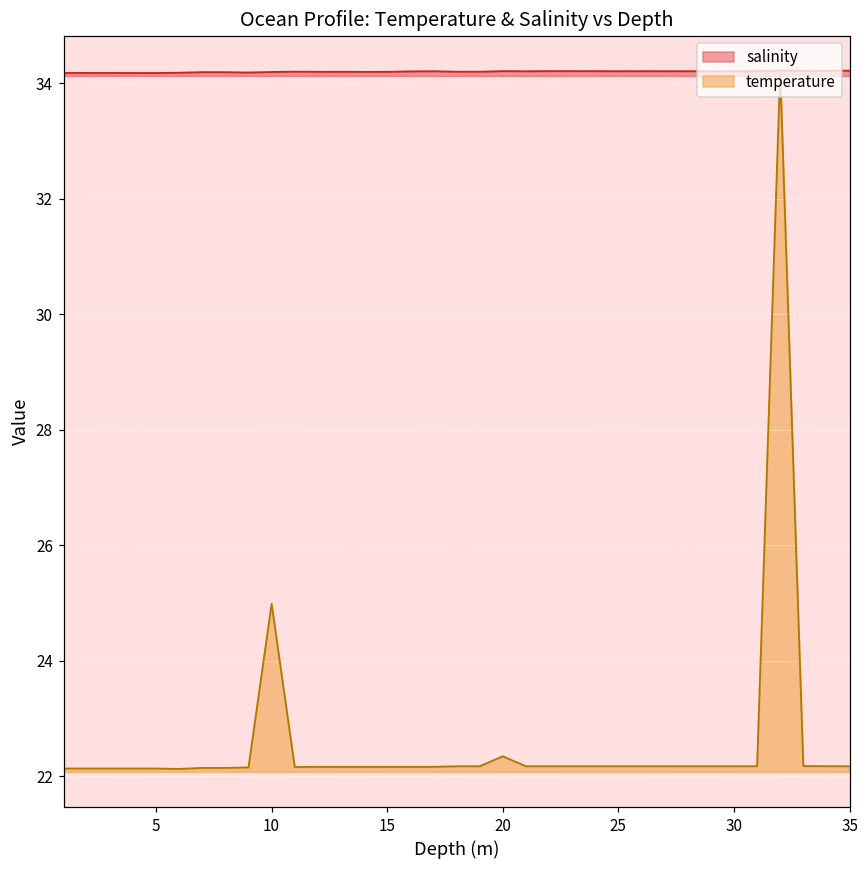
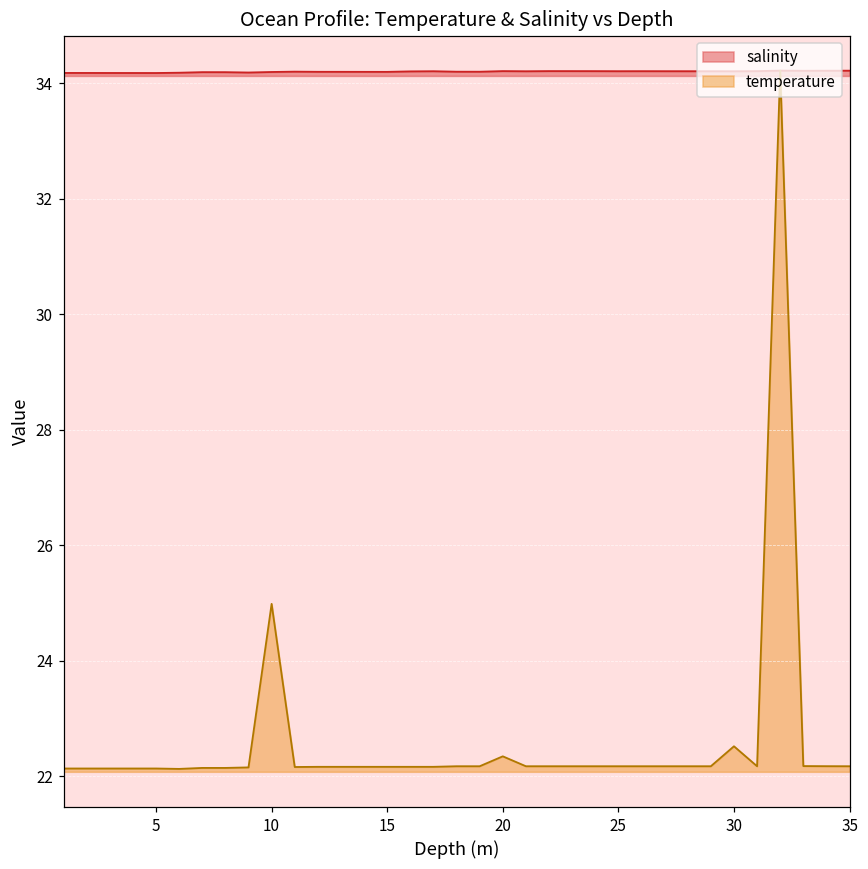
temperature, 30: 22.2 -> 22.5
